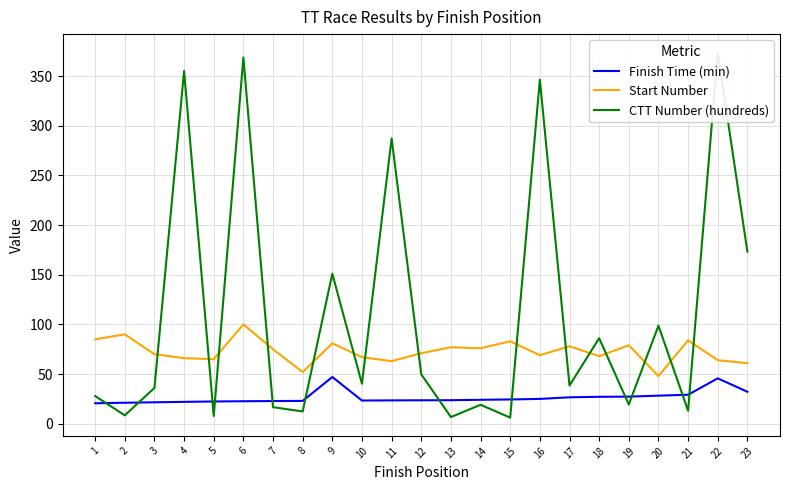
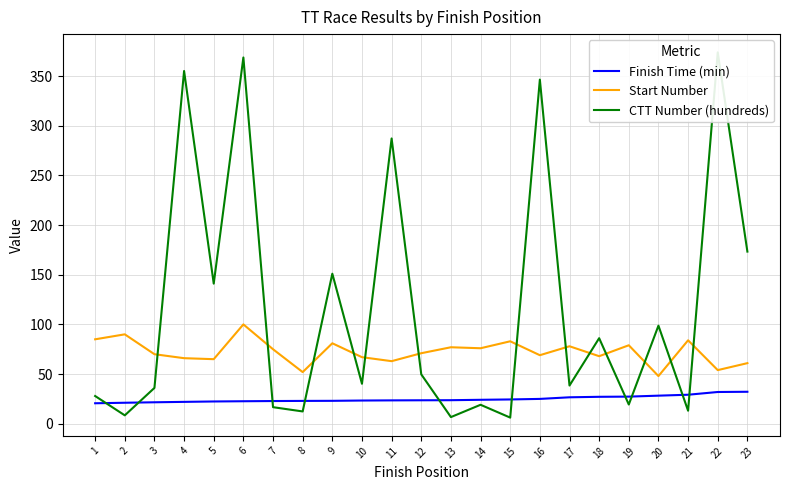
CTT Number (hundreds), 5: 10 -> 140
Finish Time (min), 9: 50 -> 20
Finish Time (min), 22: 50 -> 30
Start Number, 22: 60 -> 50
